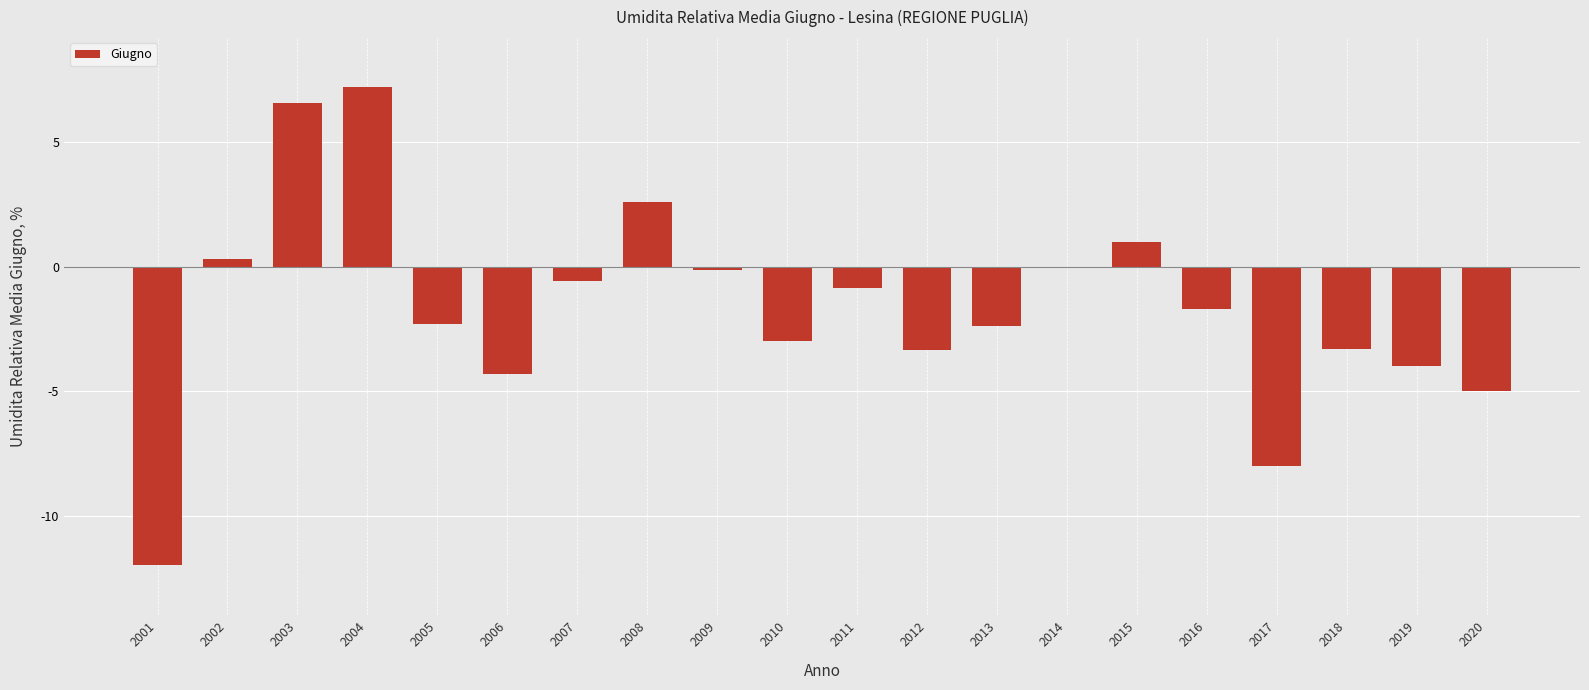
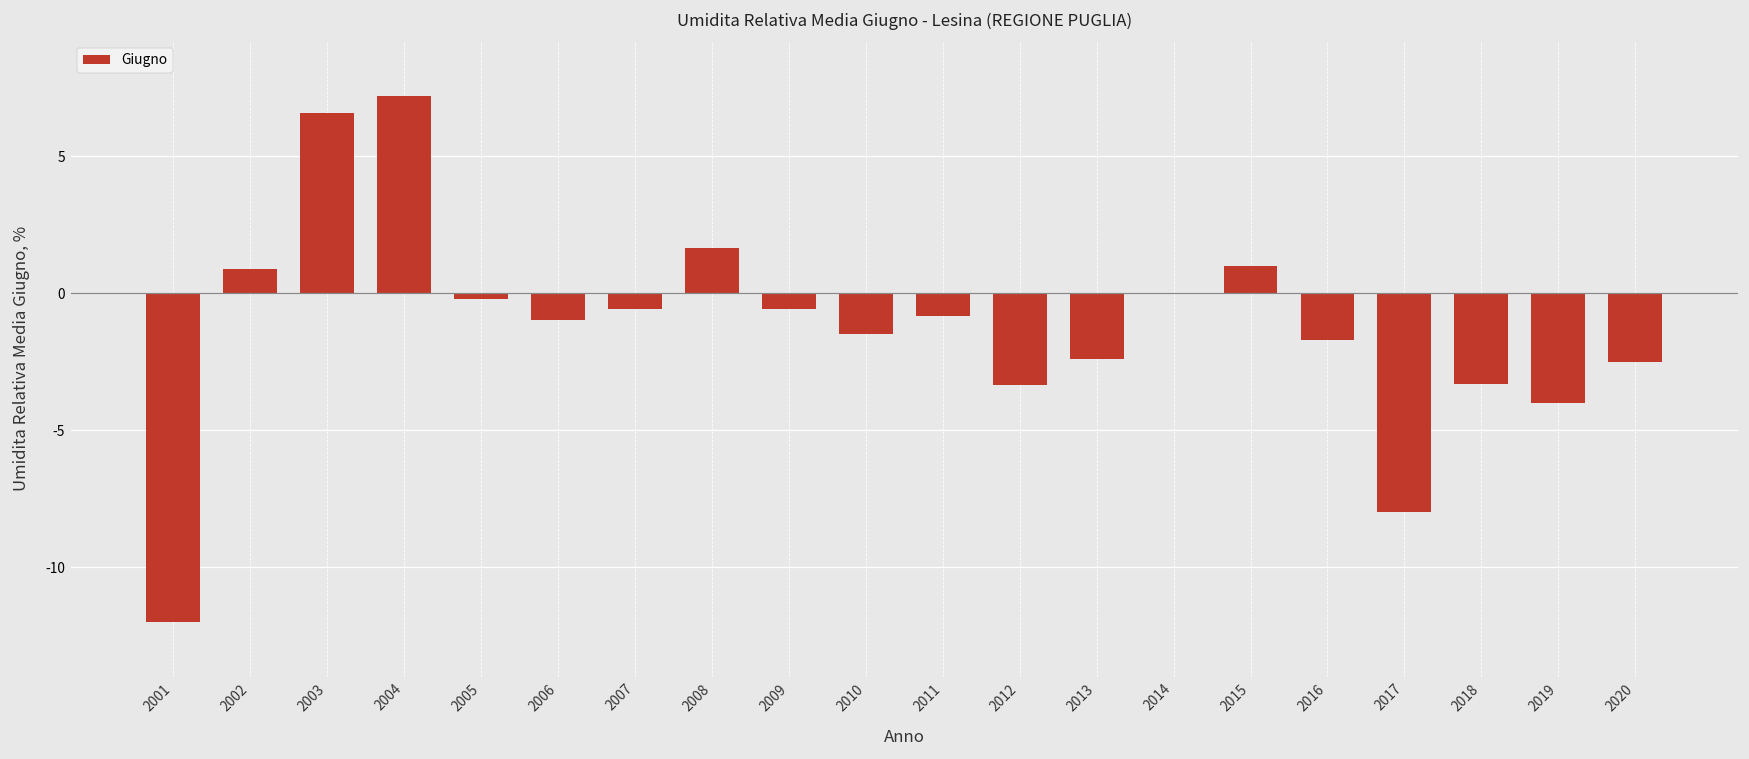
2002: 0.3 -> 0.9
2005: -2.3 -> -0.2
2006: -4.3 -> -1.0
2008: 2.6 -> 1.7
2009: -0.1 -> -0.6
2010: -3.0 -> -1.5
2020: -5.0 -> -2.5
